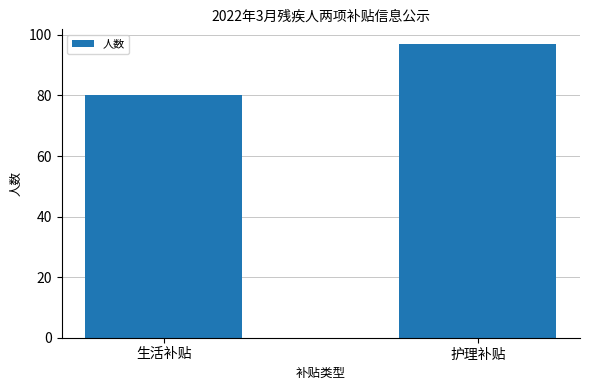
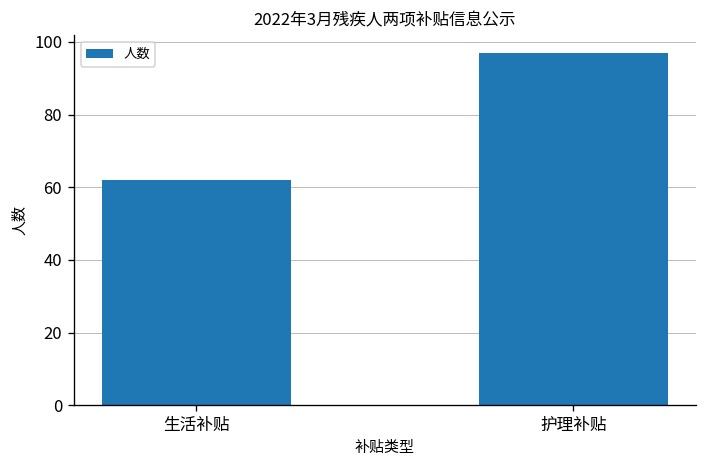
生活补贴: 80 -> 62
